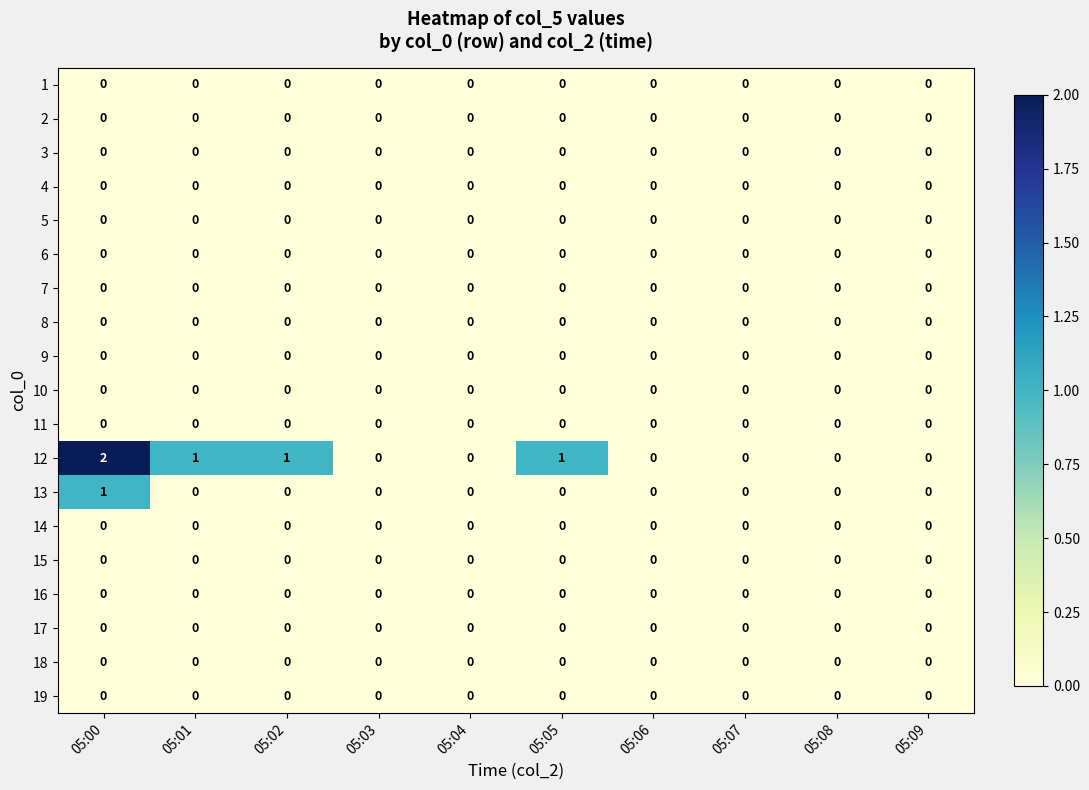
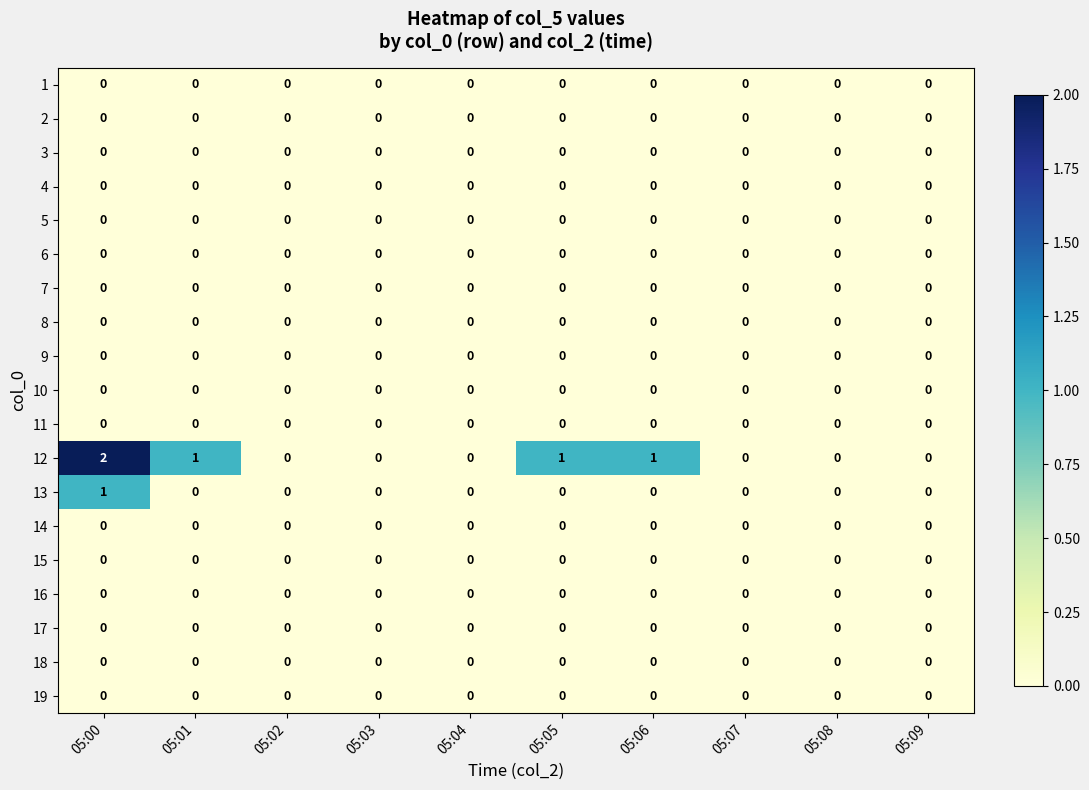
12, 05:02: 1 -> 0
12, 05:06: 0 -> 1
